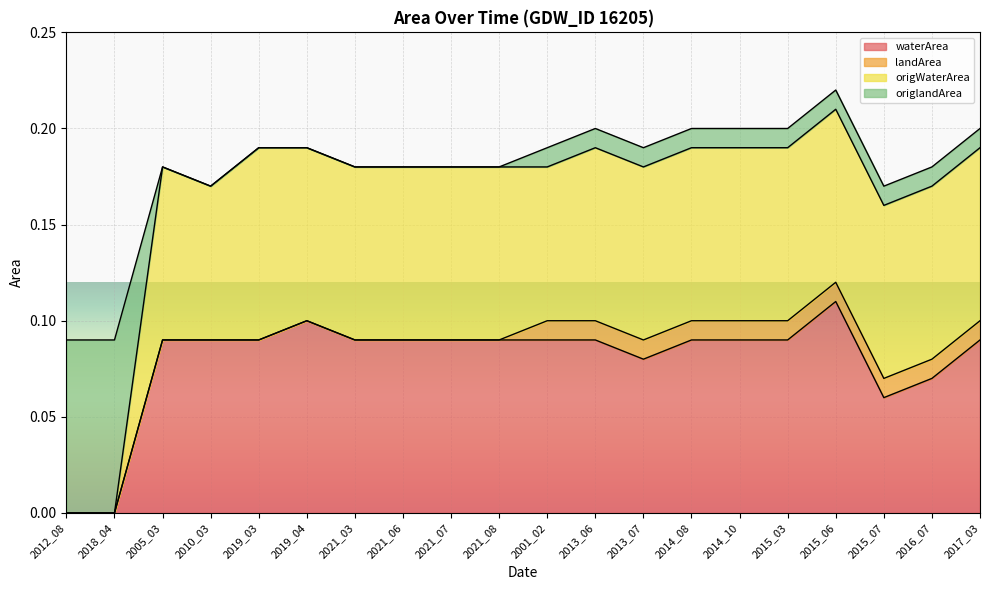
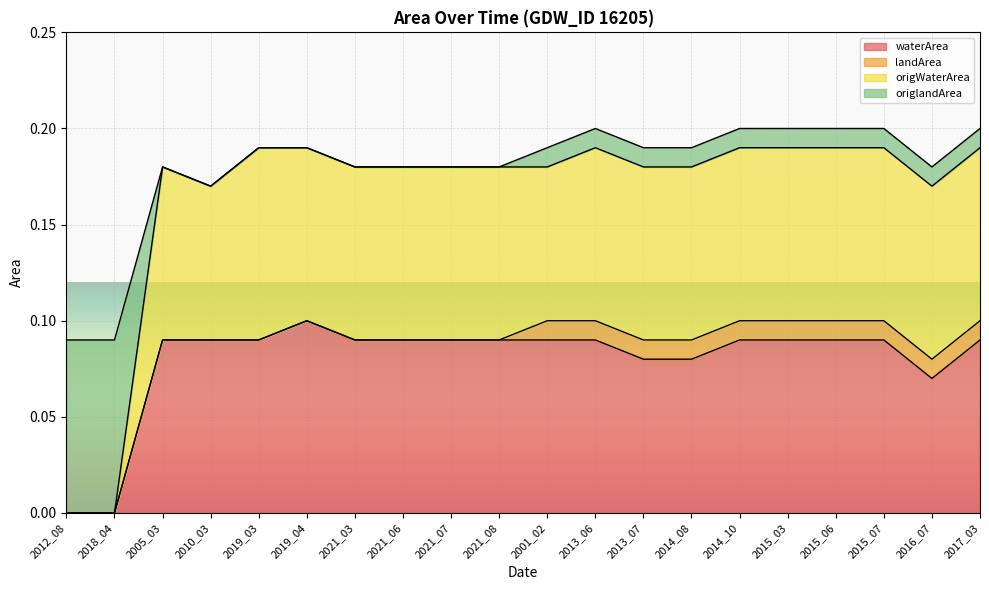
waterArea, 2014_08: 0.09 -> 0.08
waterArea, 2015_06: 0.11 -> 0.09
waterArea, 2015_07: 0.06 -> 0.09
